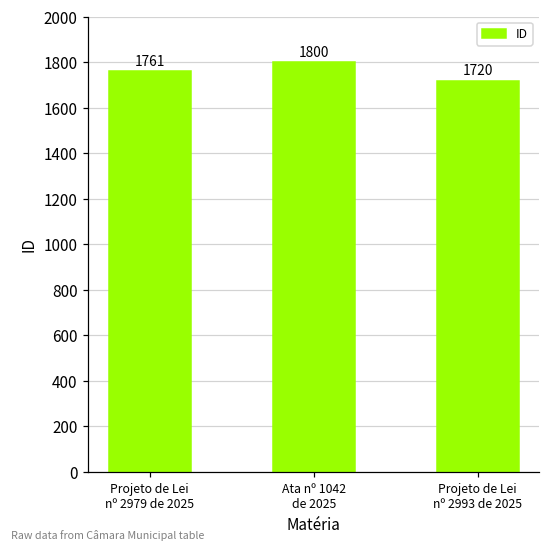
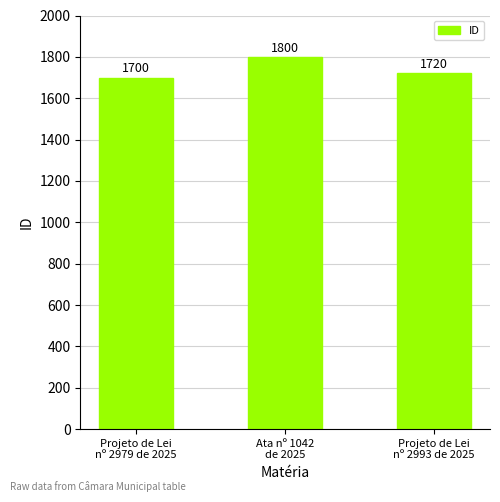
Projeto de Lei nº 2979 de 2025: 1761 -> 1700
